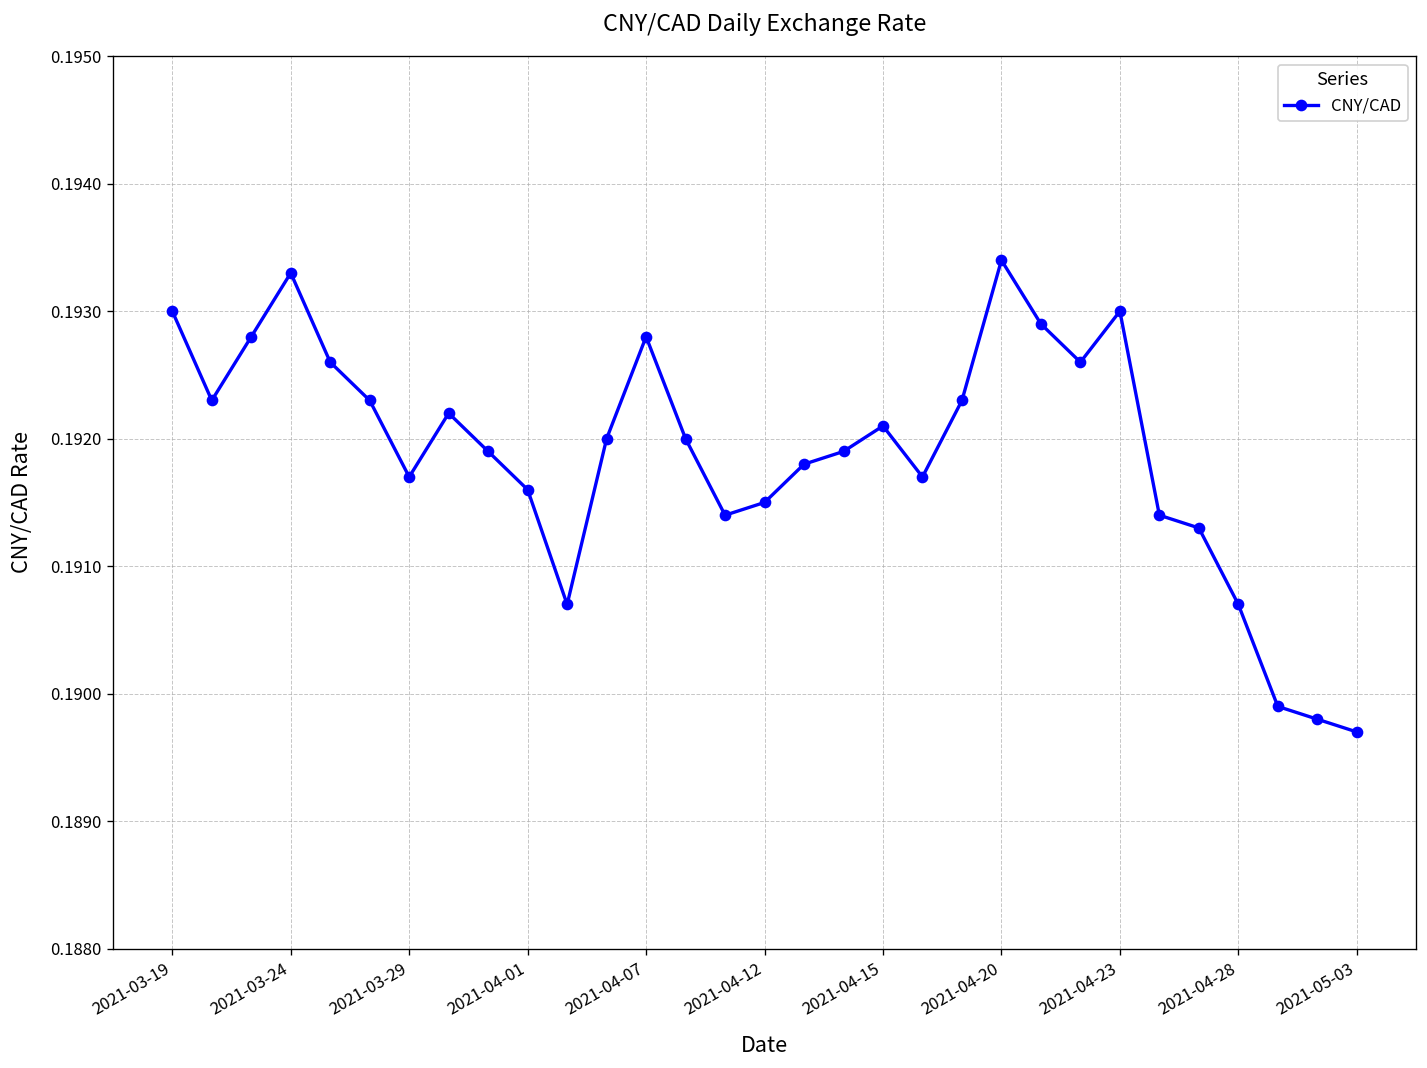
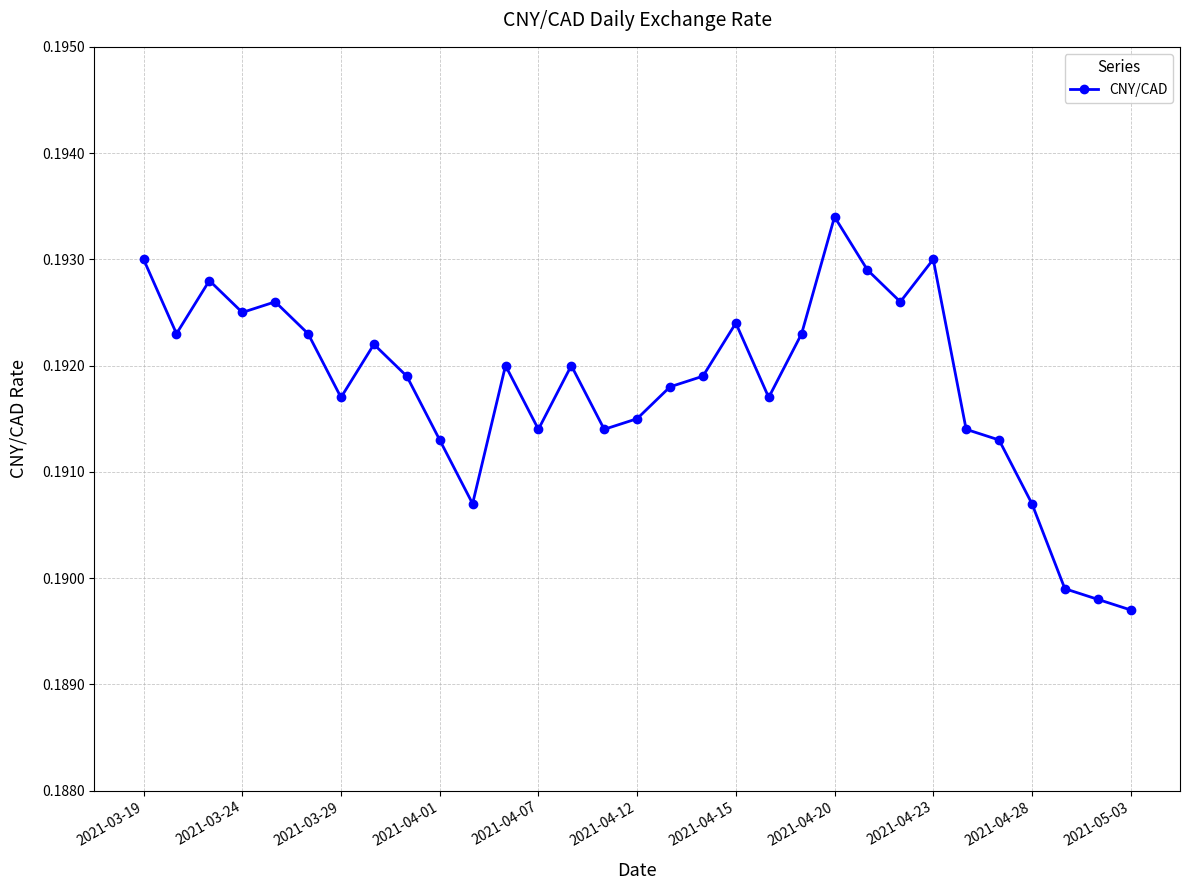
2021-03-24: 0.1933 -> 0.1925
2021-04-01: 0.1916 -> 0.1913
2021-04-07: 0.1928 -> 0.1914
2021-04-15: 0.1921 -> 0.1924
